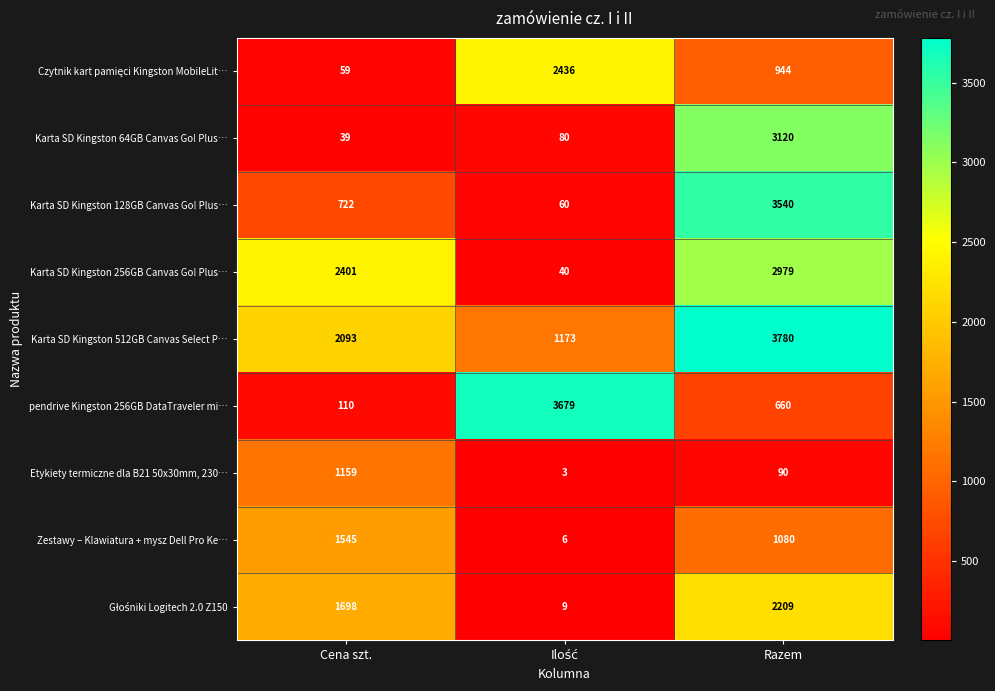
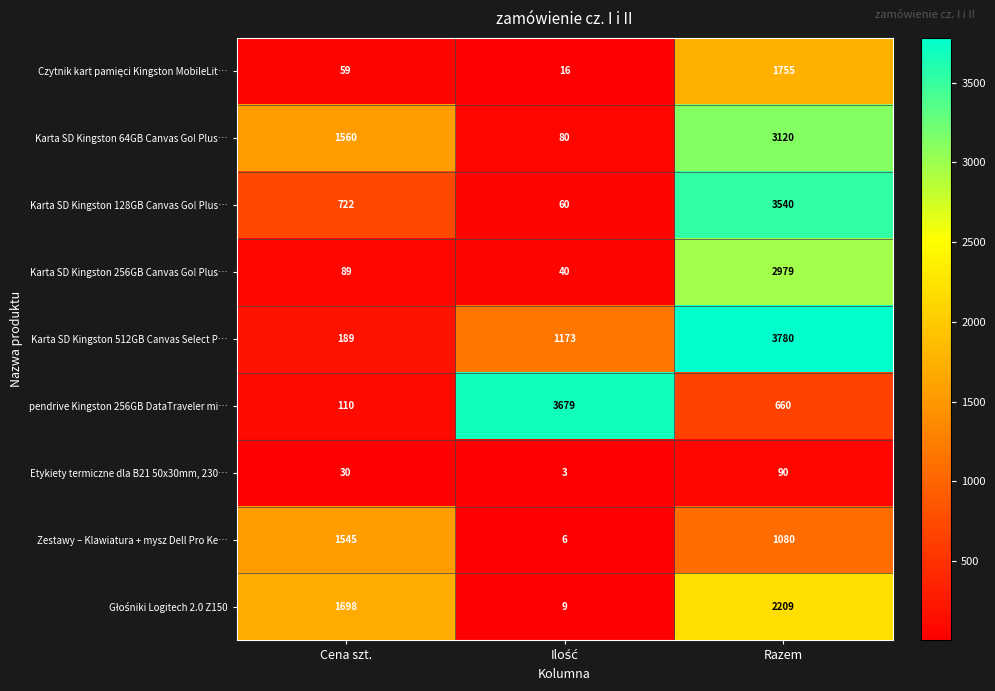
Czytnik kart pamięci Kingston MobileLit…, Ilość: 2436 -> 16
Czytnik kart pamięci Kingston MobileLit…, Razem: 944 -> 1755
Karta SD Kingston 64GB Canvas Go! Plus…, Cena szt.: 39 -> 1560
Karta SD Kingston 256GB Canvas Go! Plus…, Cena szt.: 2401 -> 89
Karta SD Kingston 512GB Canvas Select P…, Cena szt.: 2093 -> 189
Etykiety termiczne dla B21 50x30mm, 230…, Cena szt.: 1159 -> 30
